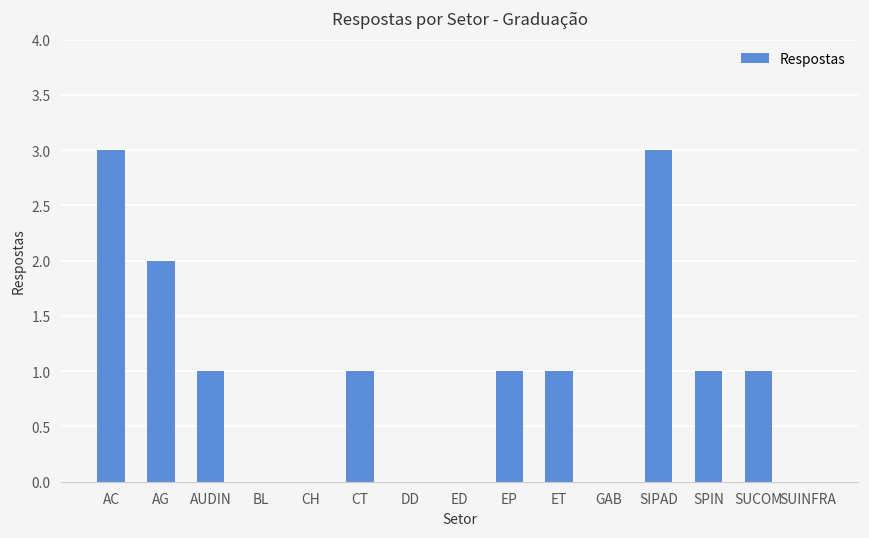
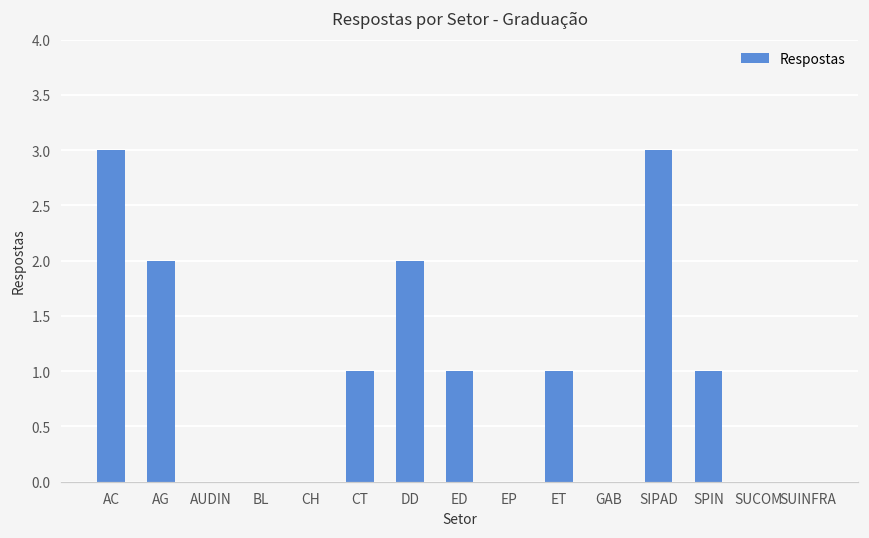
AUDIN: 1 -> 0
DD: 0 -> 2
ED: 0 -> 1
EP: 1 -> 0
SUCOM: 1 -> 0
